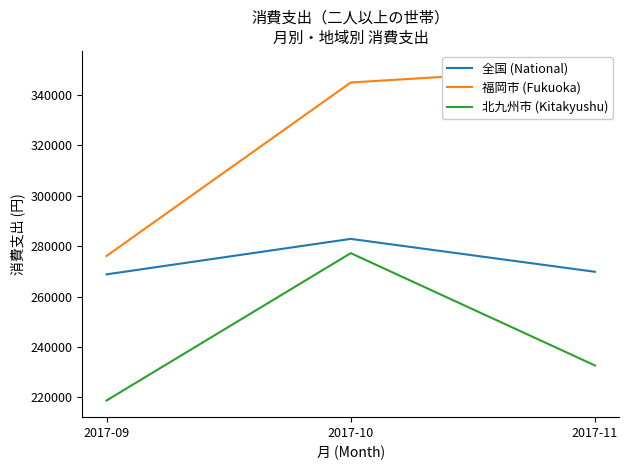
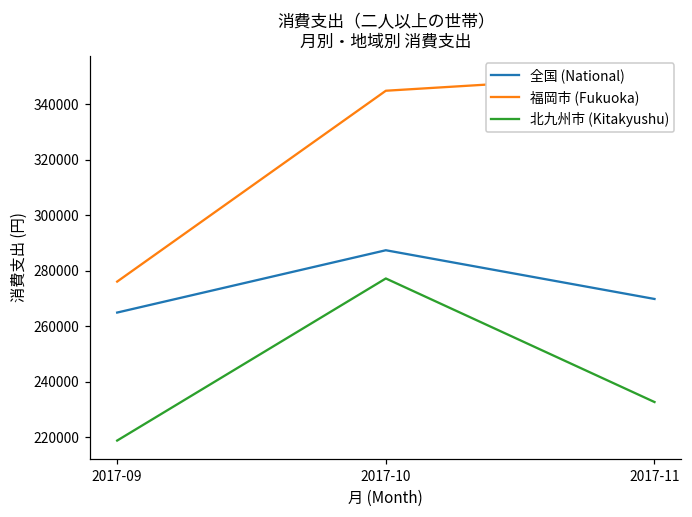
全国 (National), 2017-09: 269000 -> 265000
全国 (National), 2017-10: 283000 -> 287000
